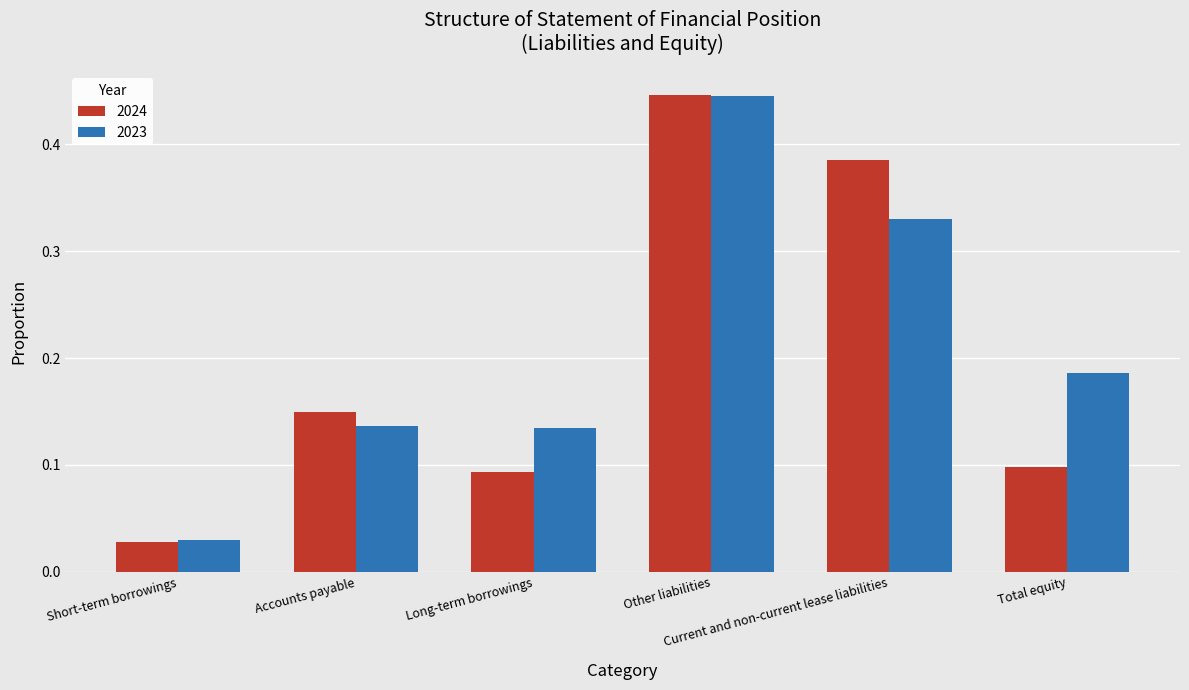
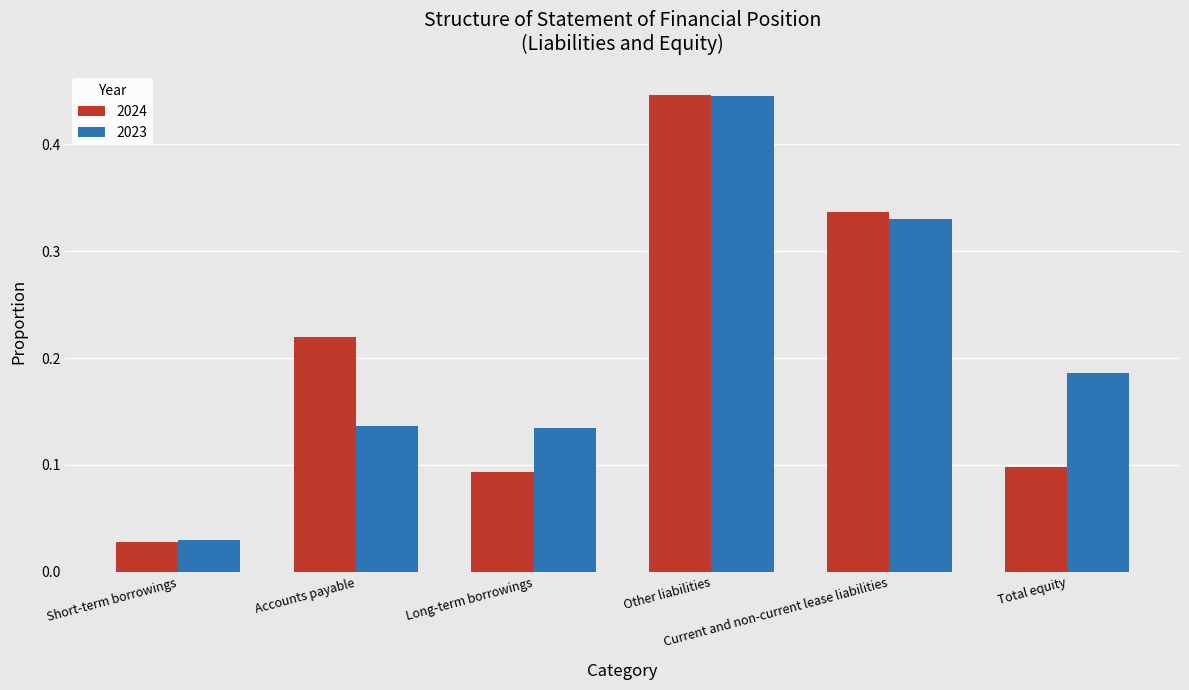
2024, Accounts payable: 0.15 -> 0.22
2024, Current and non-current lease liabilities: 0.385 -> 0.337
